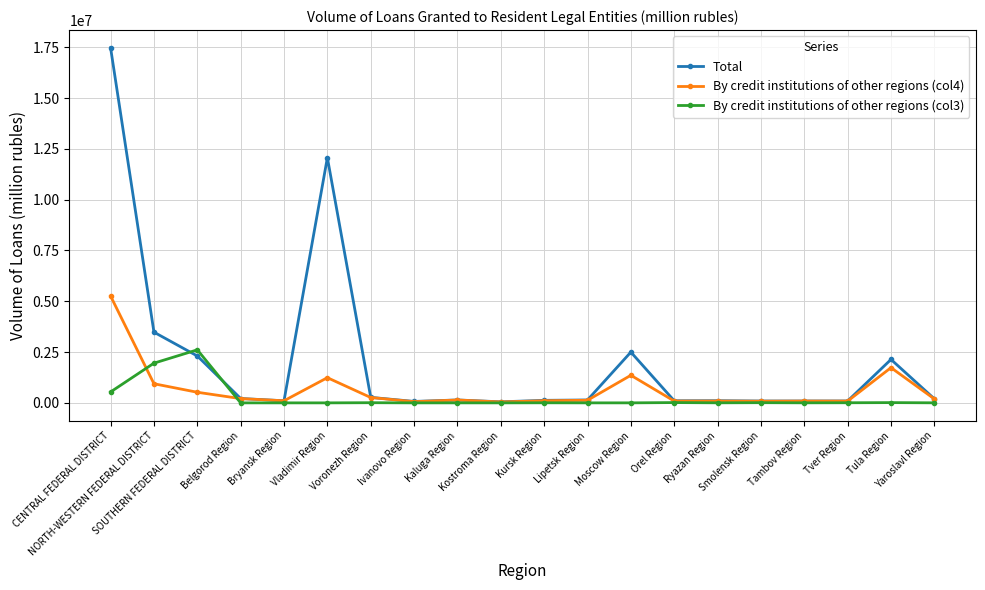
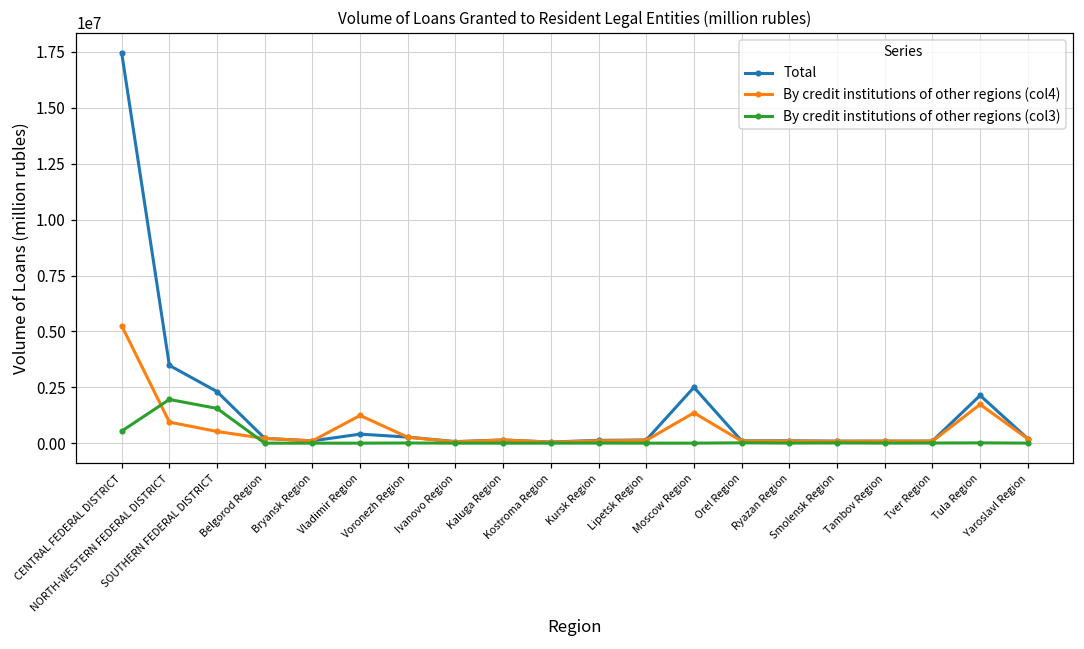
By credit institutions of other regions (col3), SOUTHERN FEDERAL DISTRICT: 2600000 -> 1600000
Total, Vladimir Region: 12100000 -> 400000
